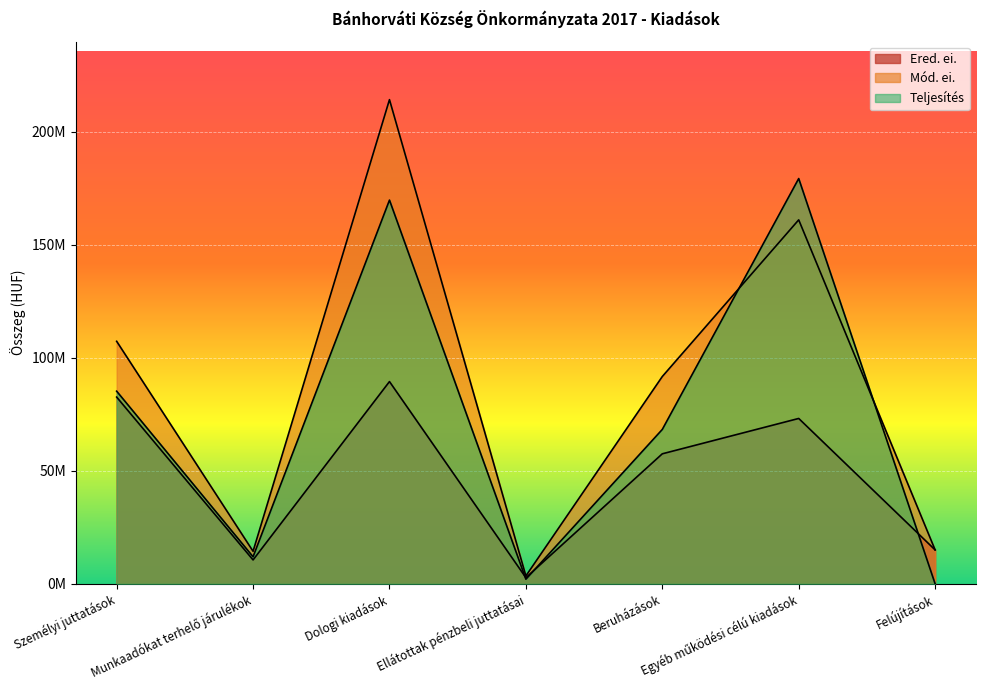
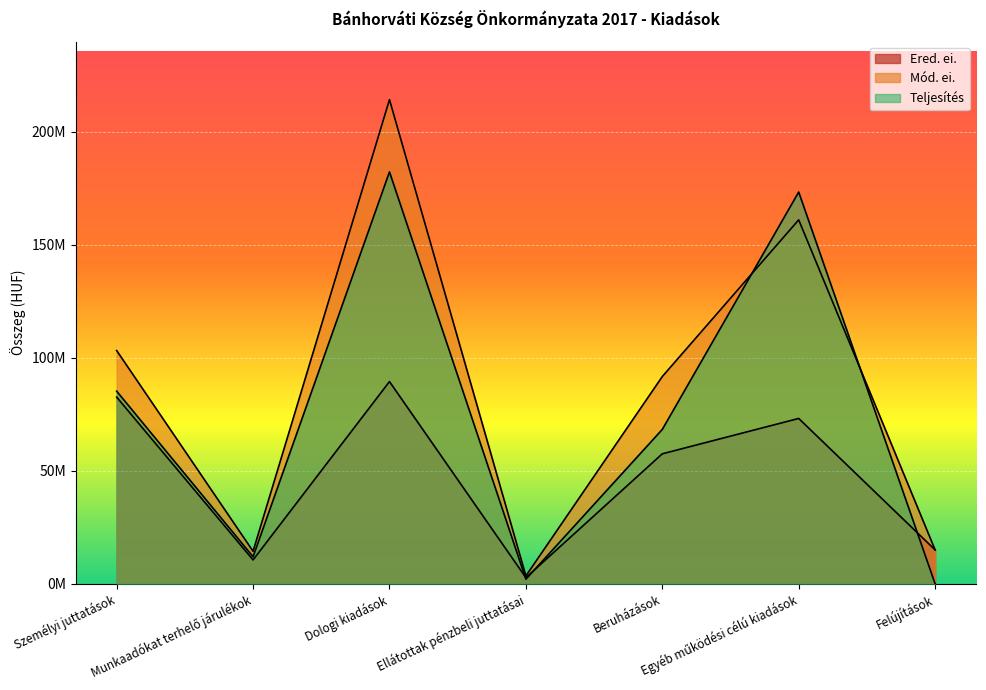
Mód. ei., Személyi juttatások: 107000000 -> 103000000
Teljesítés, Dologi kiadások: 170000000 -> 182000000
Teljesítés, Egyéb működési célú kiadások: 179000000 -> 173000000
